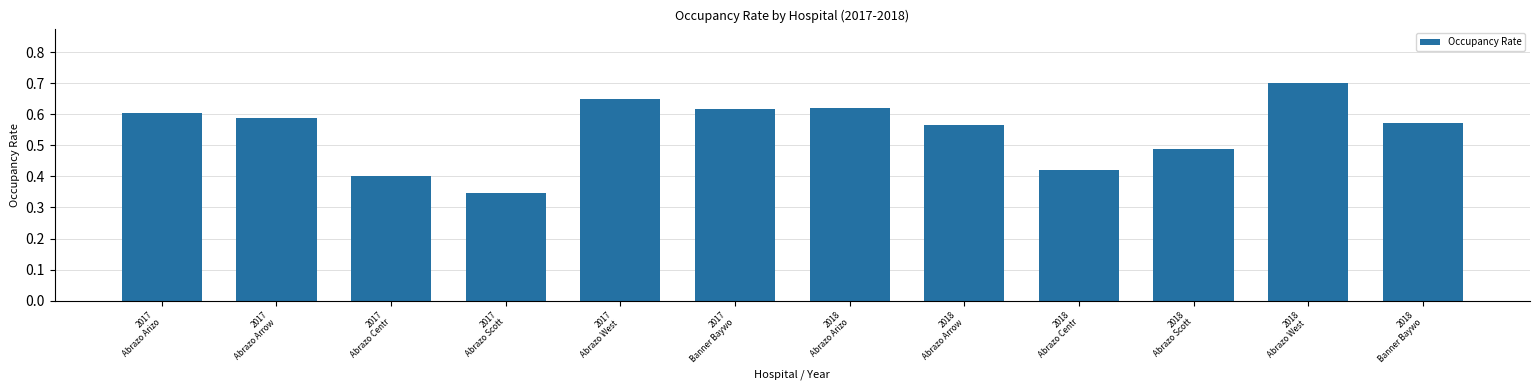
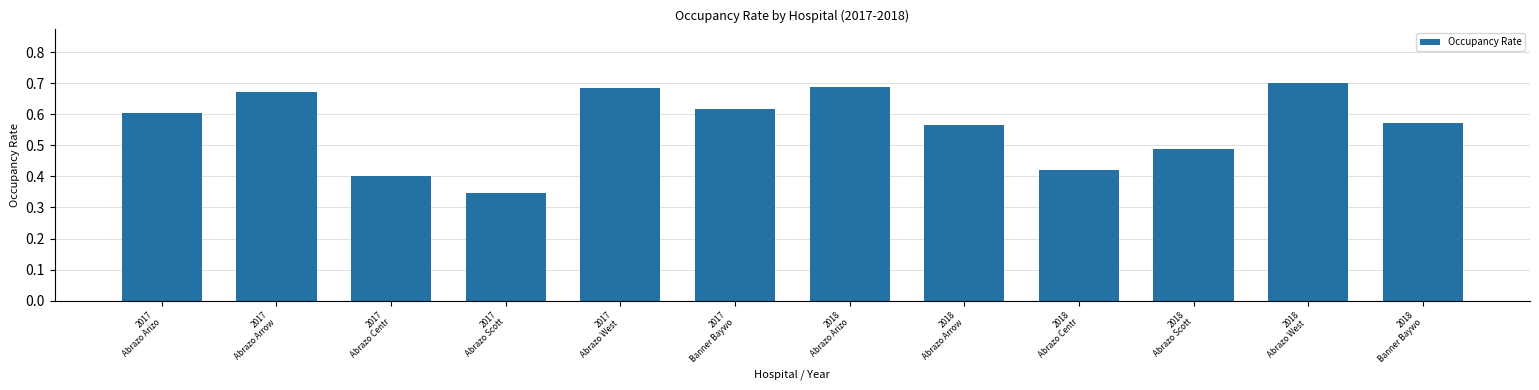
2017 Abrazo Arrow: 0.59 -> 0.67
2017 Abrazo West: 0.65 -> 0.68
2018 Abrazo Arizo: 0.62 -> 0.69
